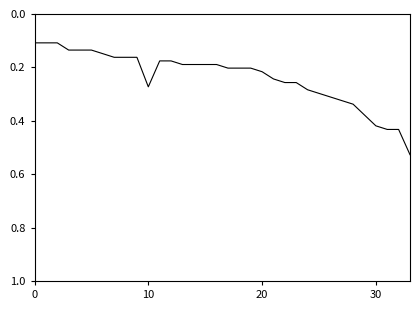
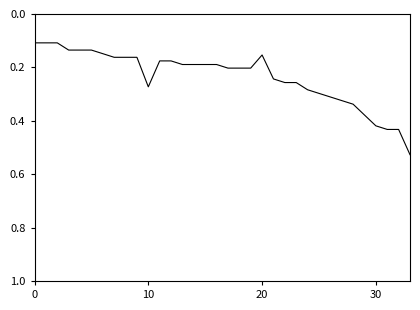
20: 0.22 -> 0.15
